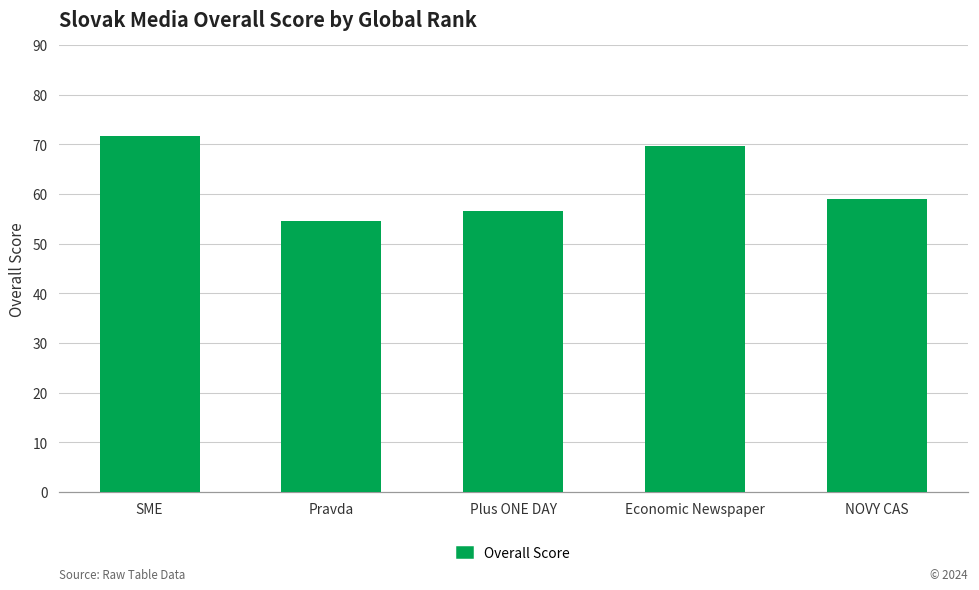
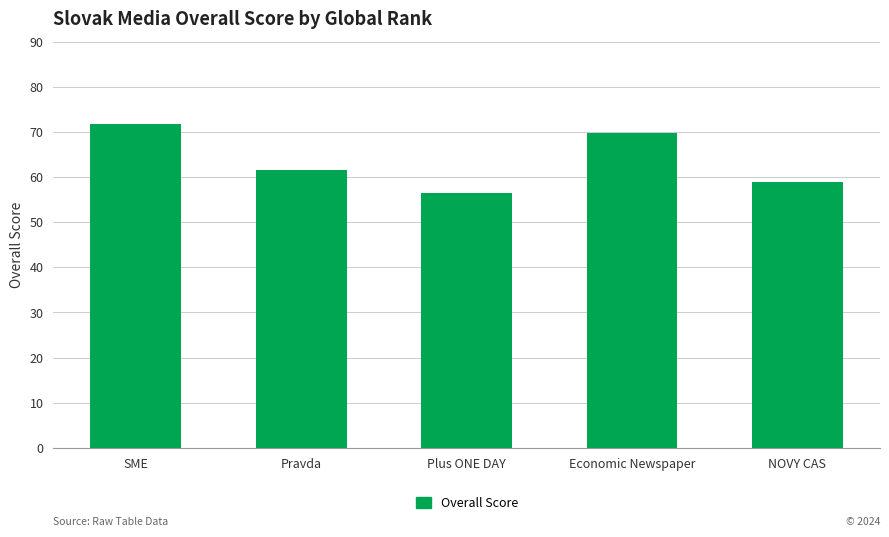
Pravda: 55 -> 62
